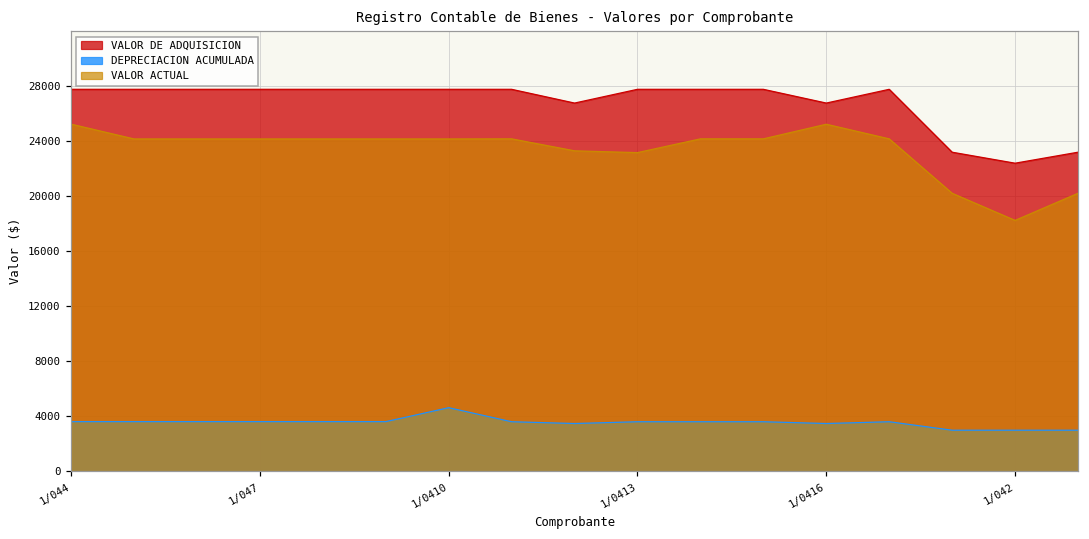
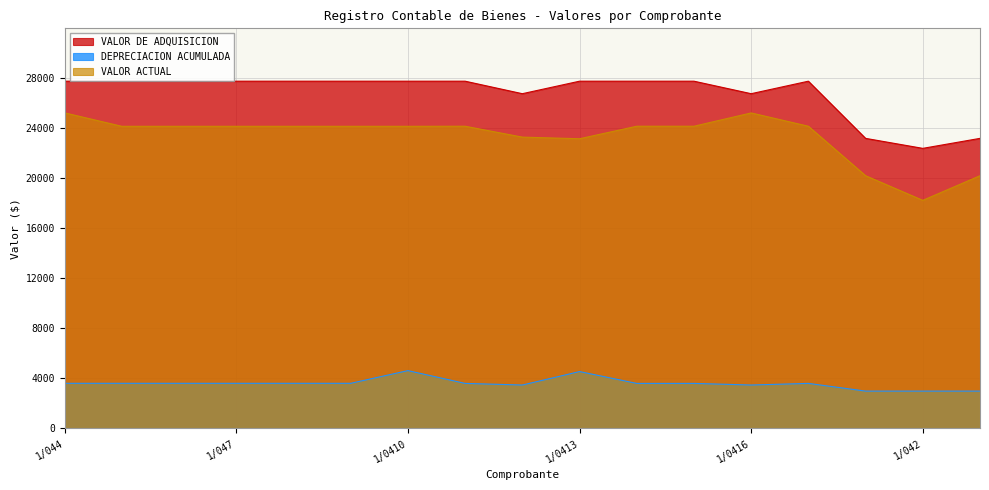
DEPRECIACION ACUMULADA, 1/0413: 3600 -> 4500
